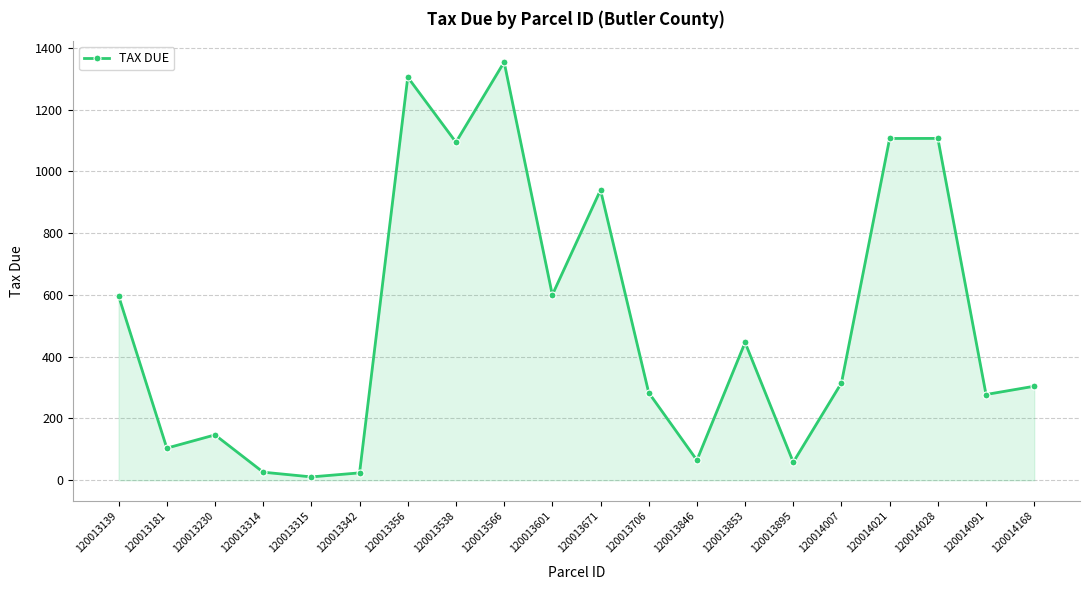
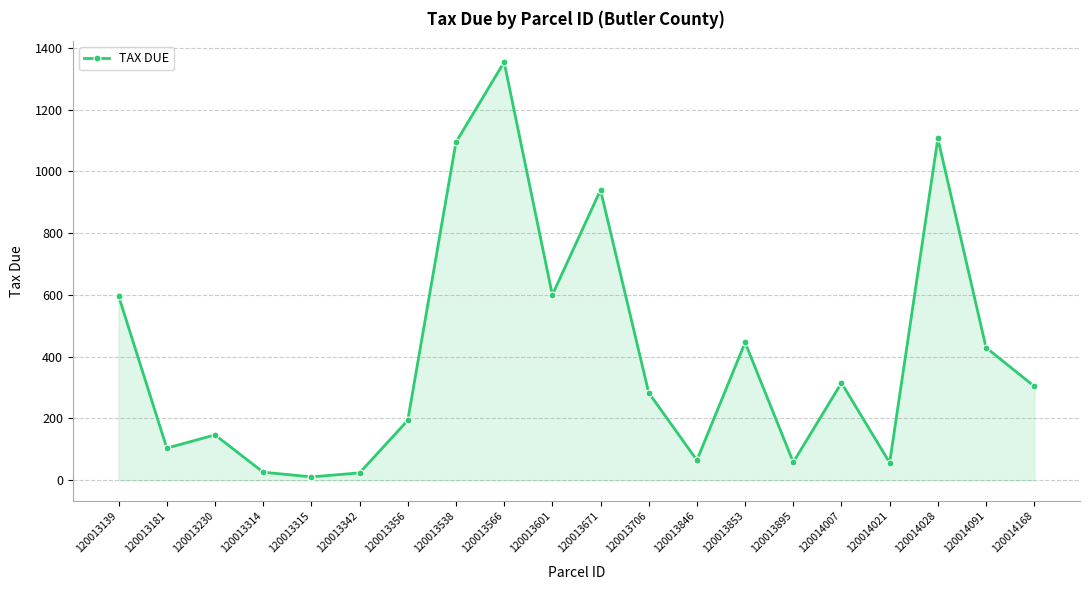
120013356: 1300 -> 190
120014021: 1110 -> 60
120014091: 280 -> 430
